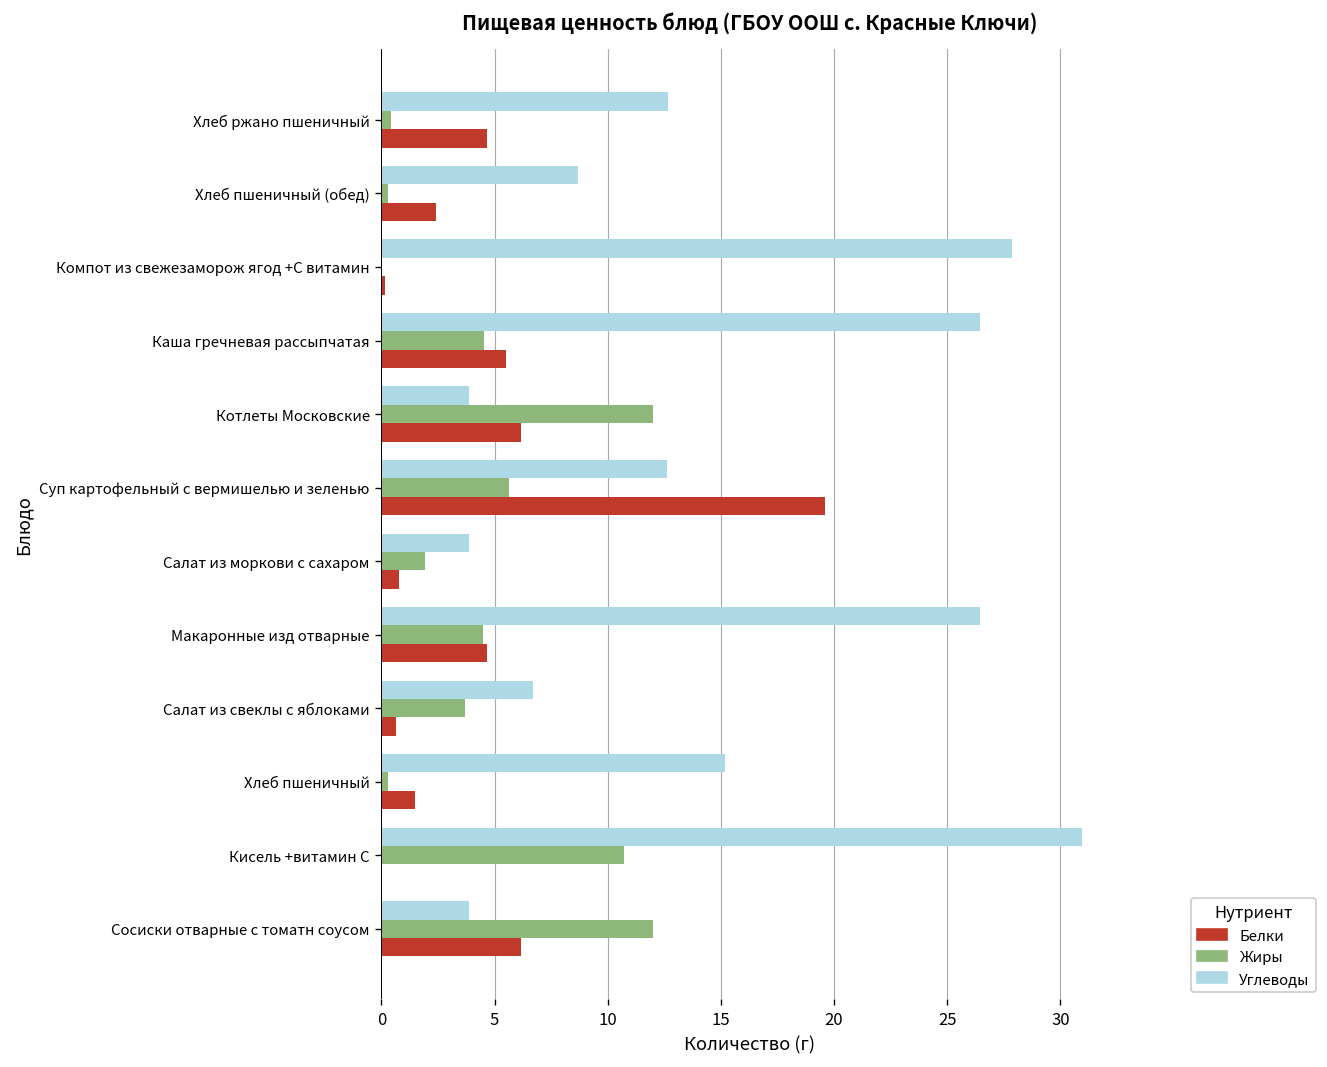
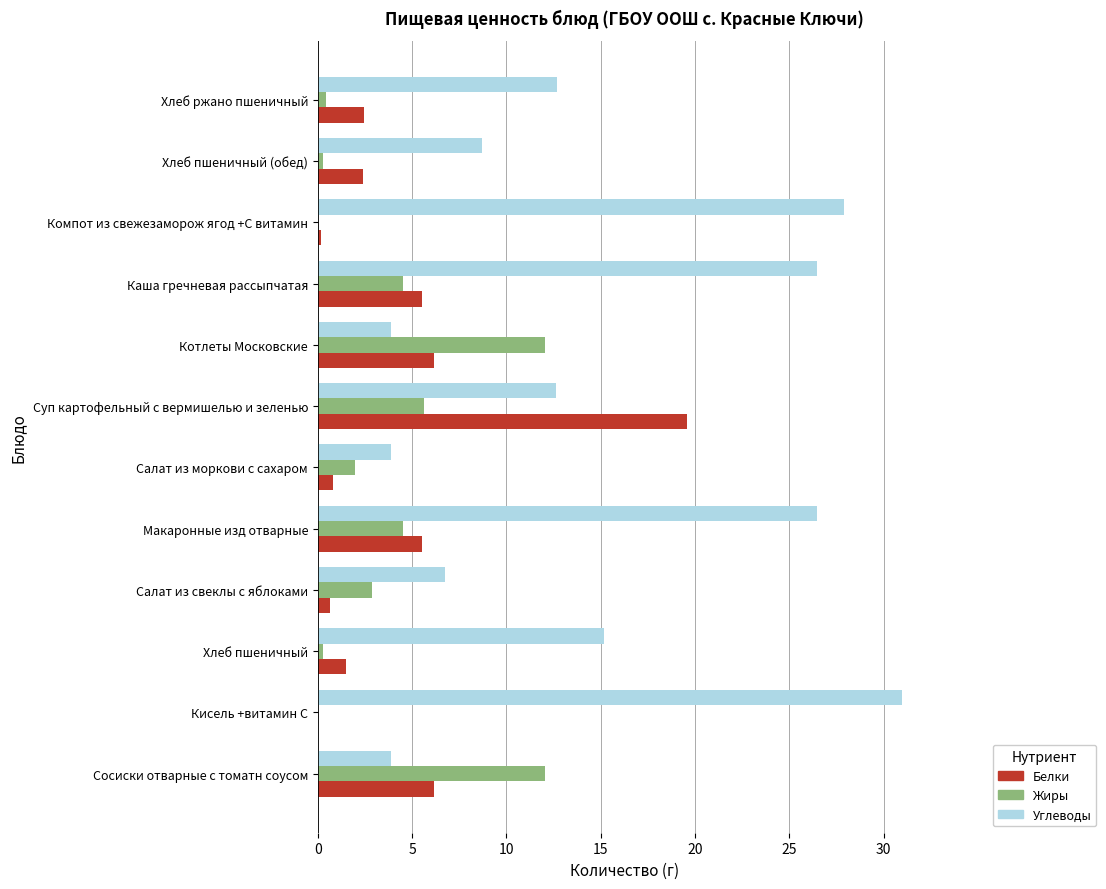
Белки, Хлеб ржано пшеничный: 4.7 -> 2.4
Белки, Макаронные изд отварные: 4.7 -> 5.5
Жиры, Салат из свеклы с яблоками: 3.7 -> 2.9
Жиры, Кисель +витамин С: 10.7 -> 0.0
